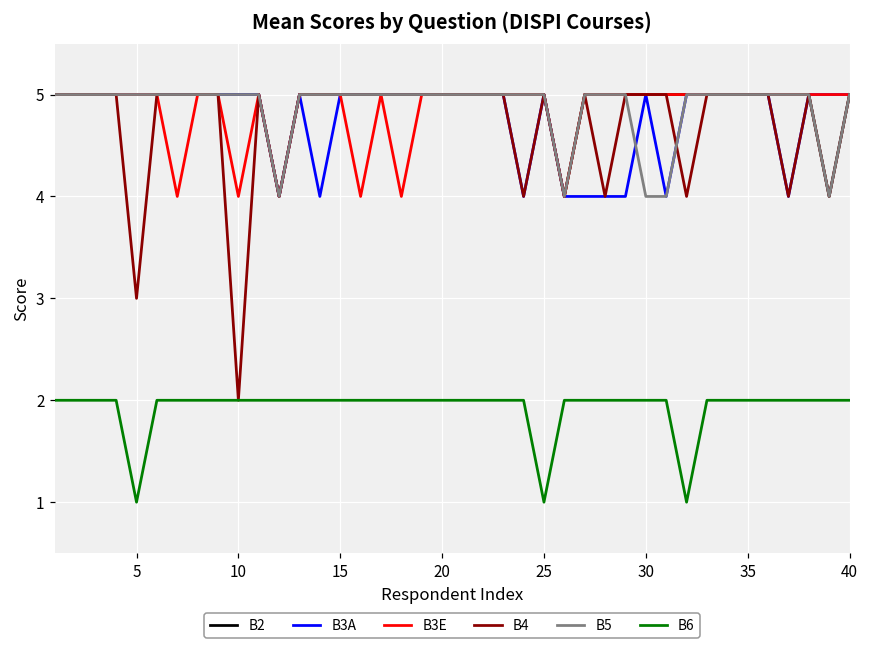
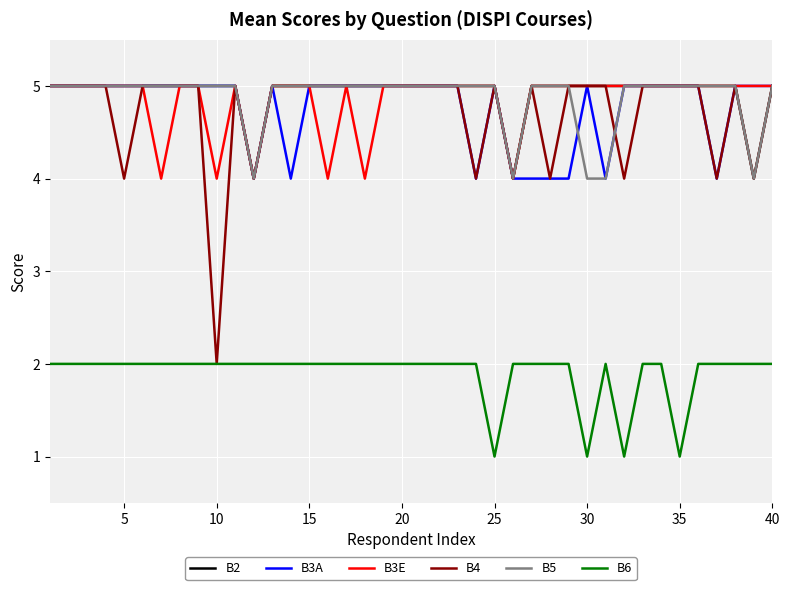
B4, 5: 3 -> 4
B6, 5: 1 -> 2
B6, 30: 2 -> 1
B6, 35: 2 -> 1
